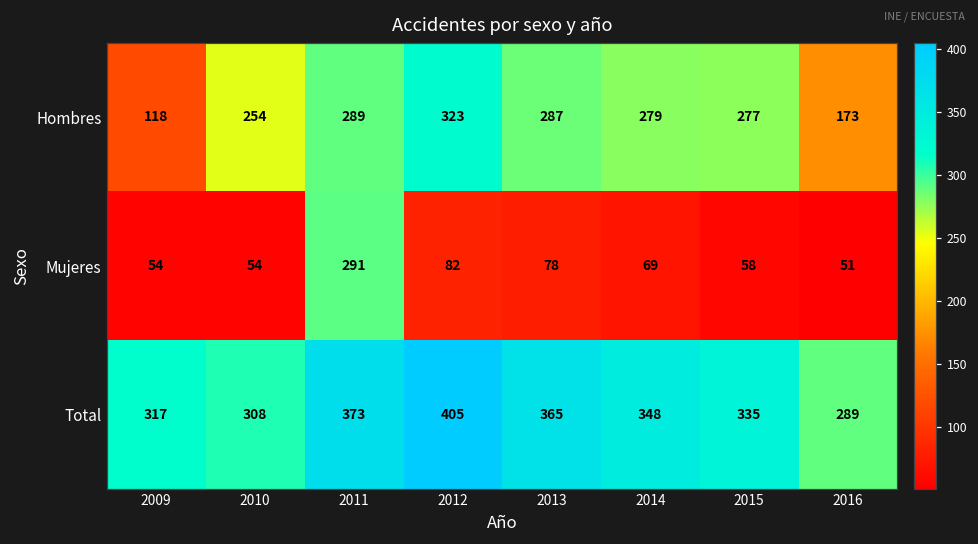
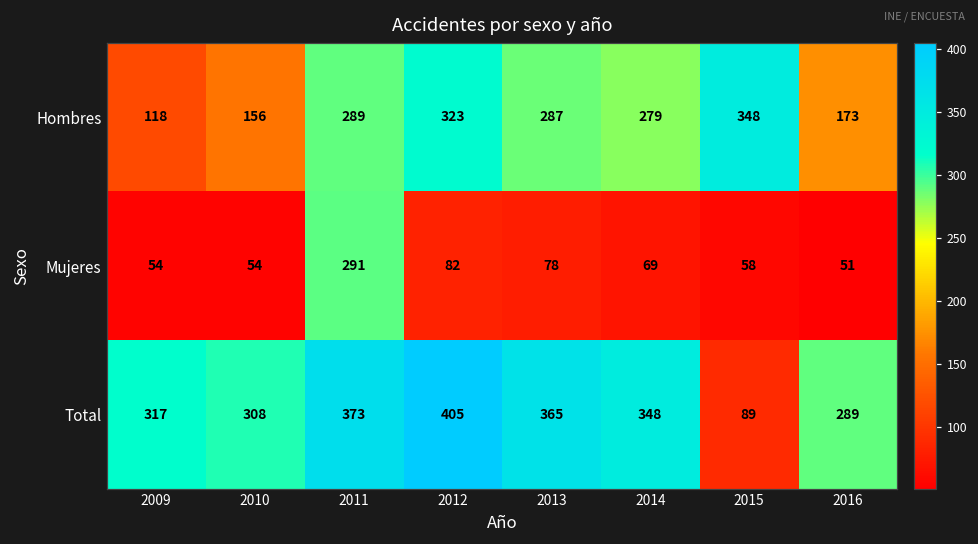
Hombres, 2010: 254 -> 156
Hombres, 2015: 277 -> 348
Total, 2015: 335 -> 89
